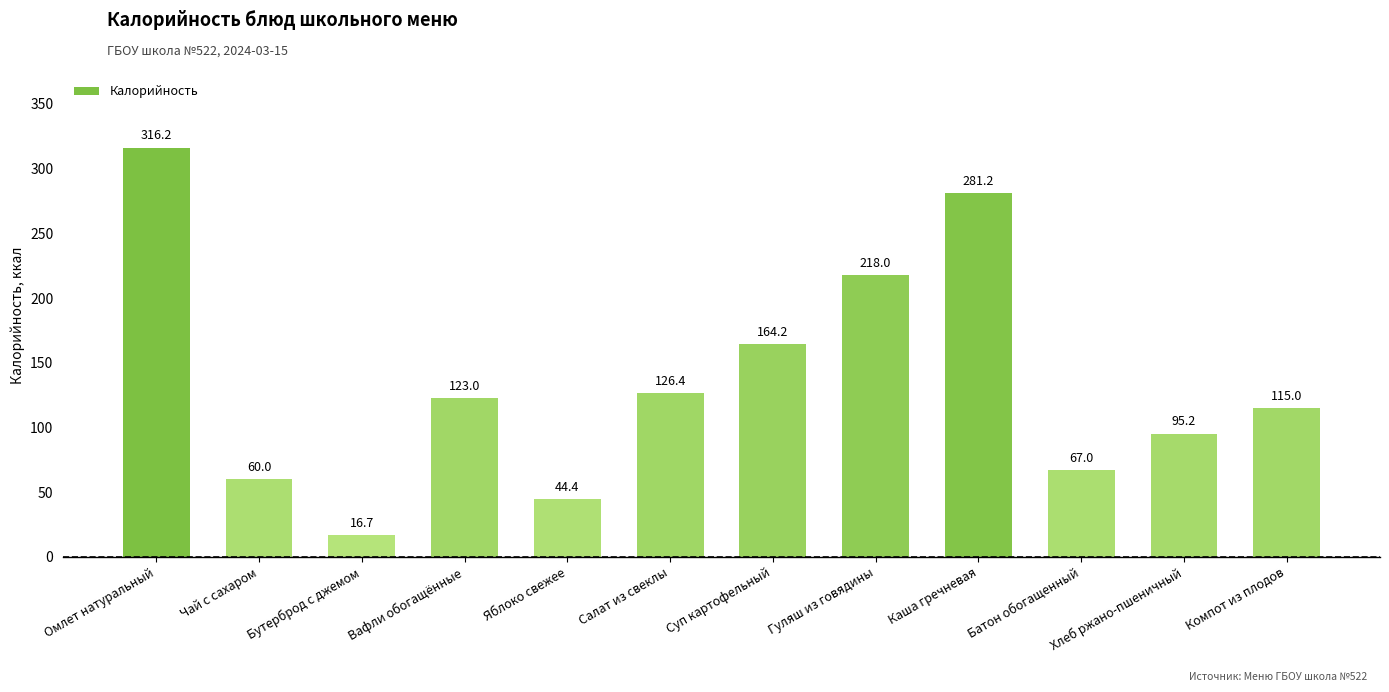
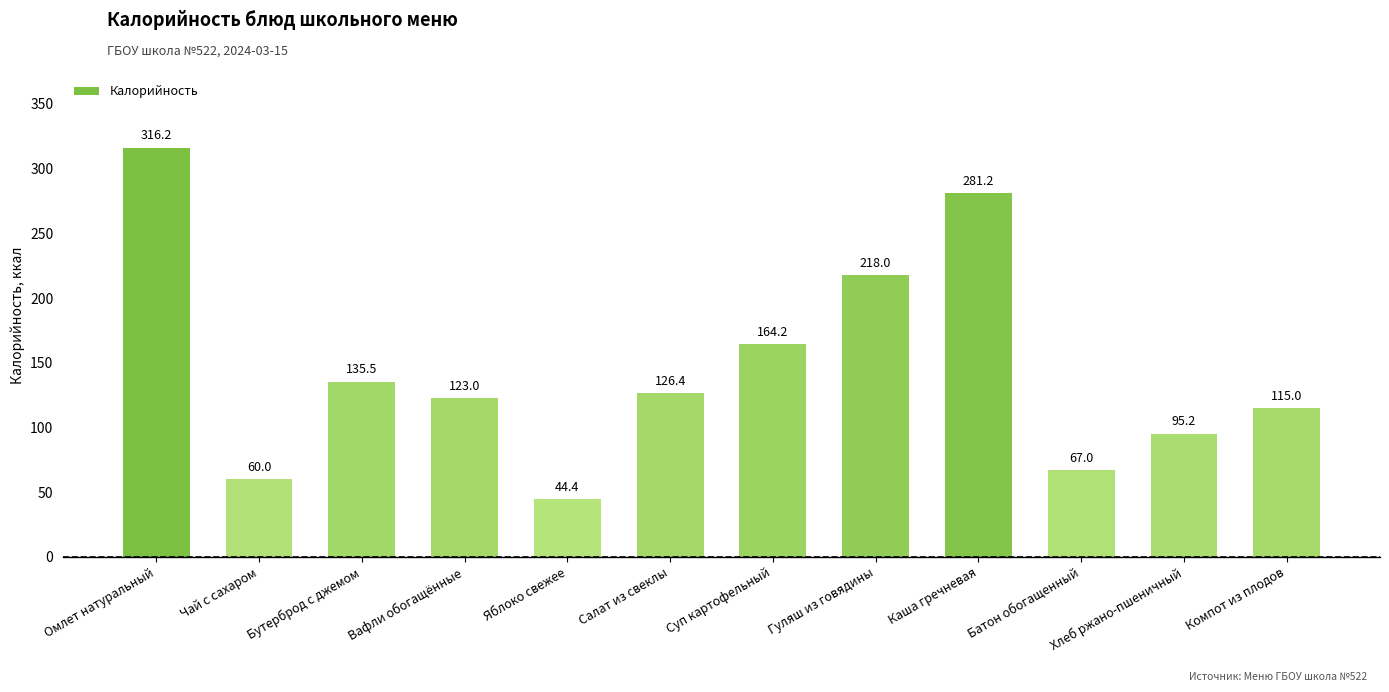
Бутерброд с джемом: 16.7 -> 135.5
